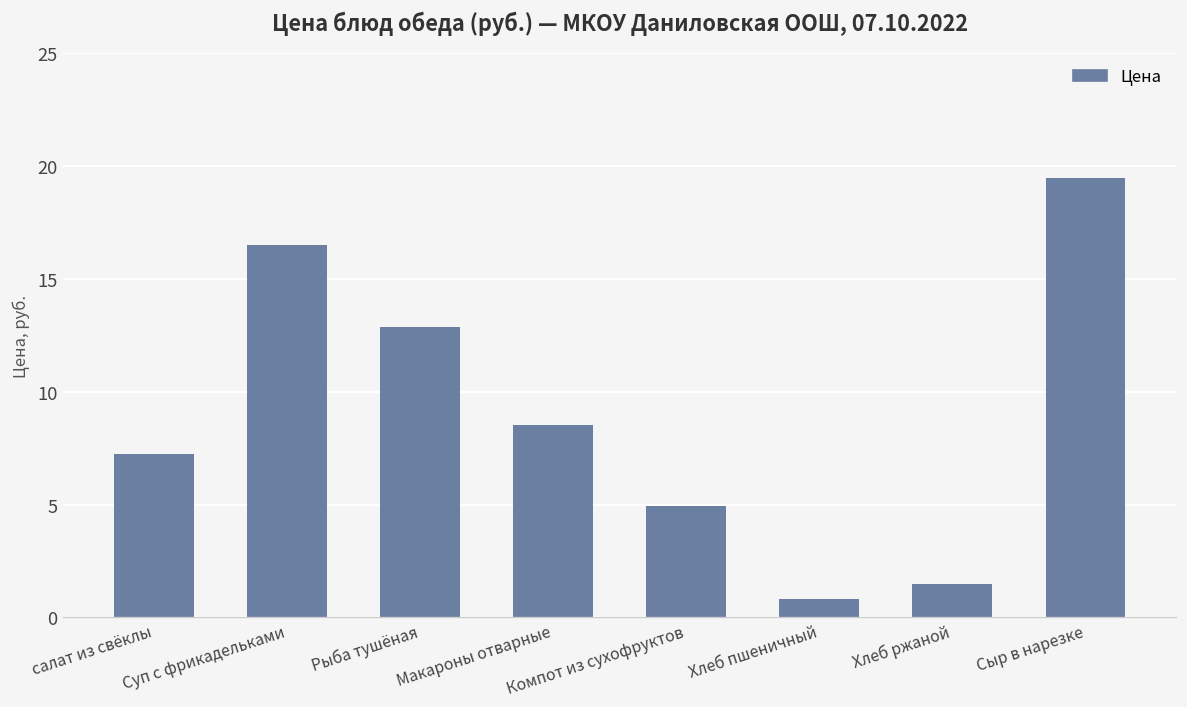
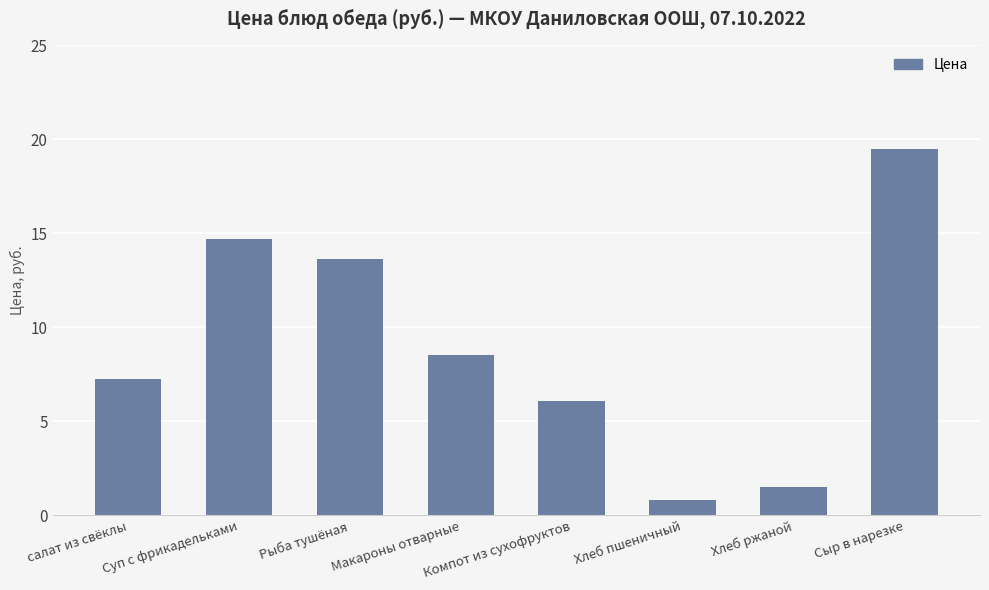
Суп с фрикадельками: 16.5 -> 14.7
Рыба тушёная: 12.9 -> 13.6
Компот из сухофруктов: 4.9 -> 6.1
